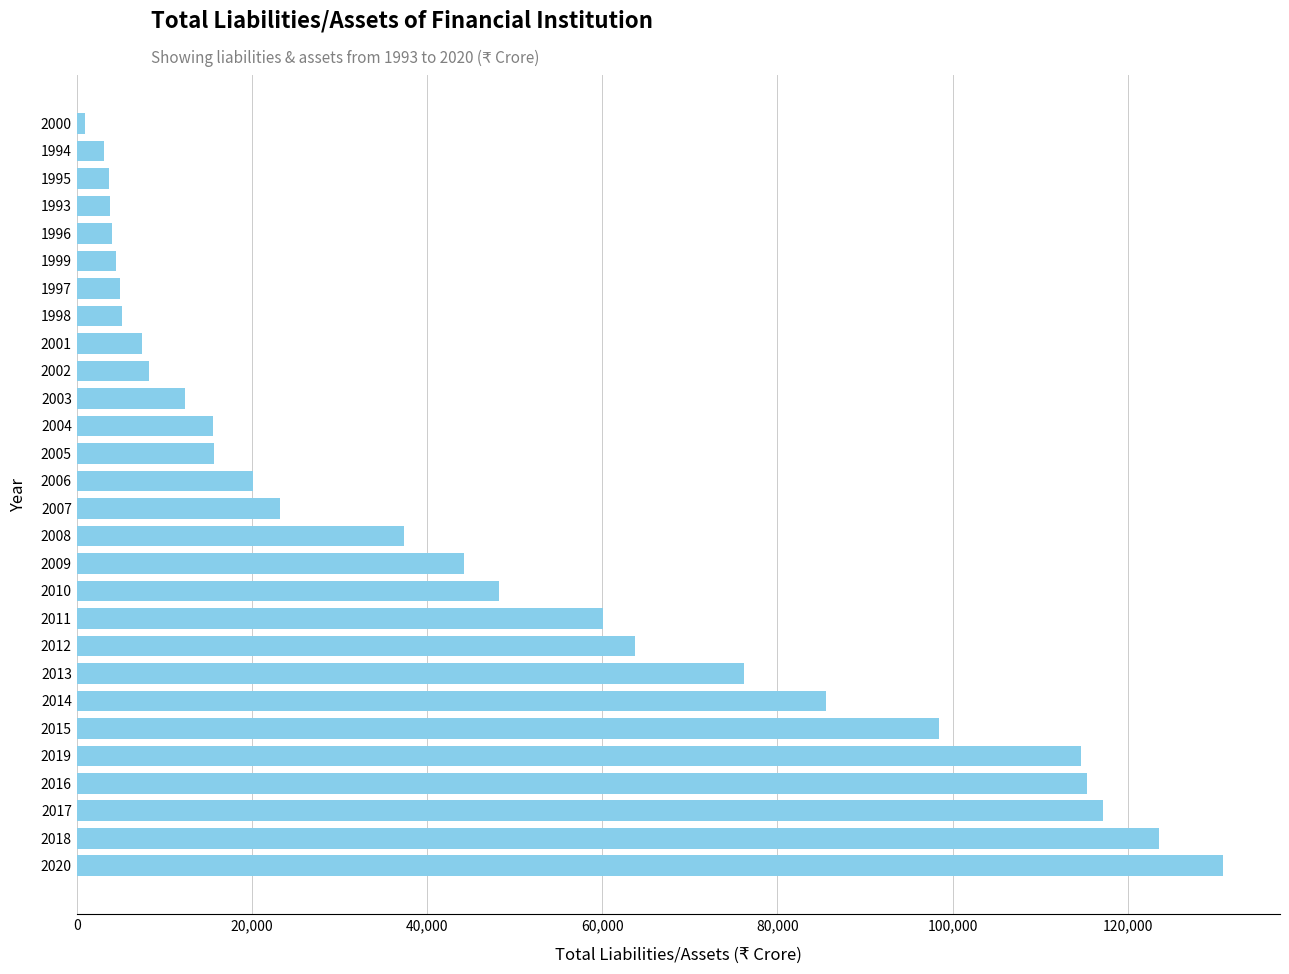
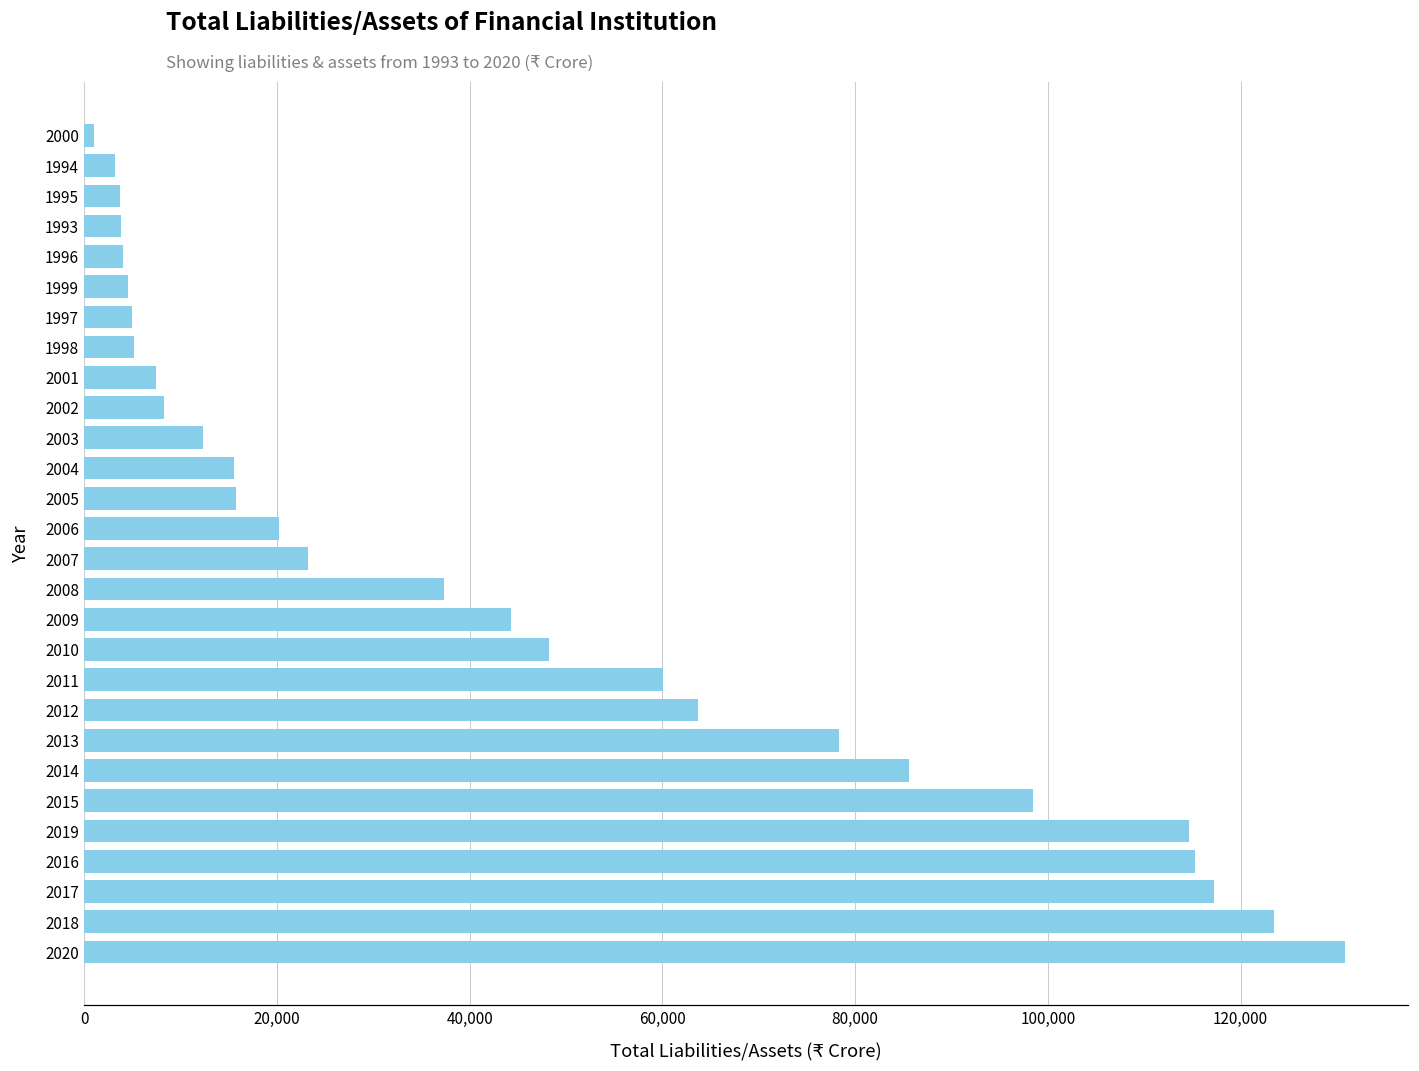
2013: 76,000 -> 78,000
